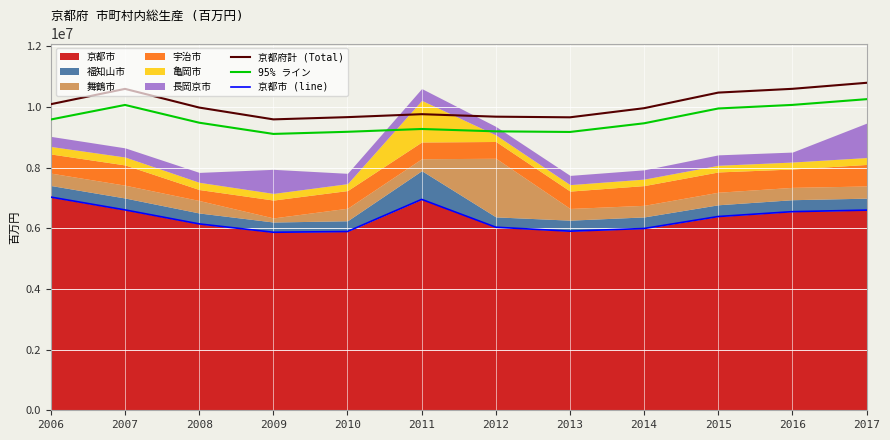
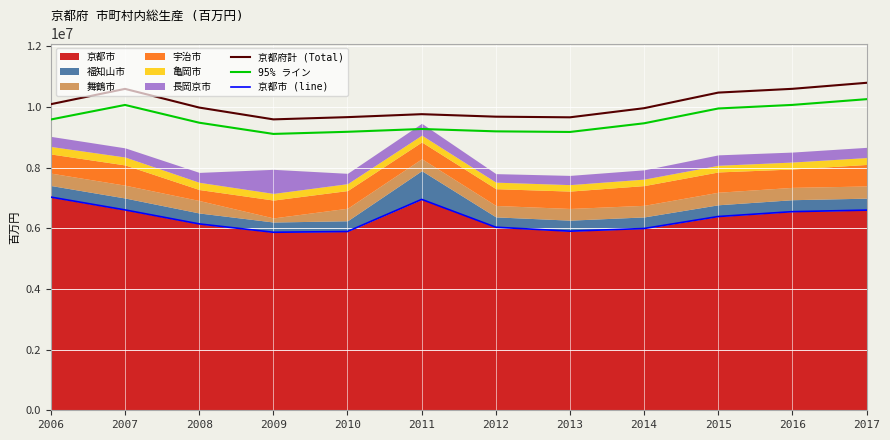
亀岡市, 2011: 1400000 -> 200000
舞鶴市, 2012: 1900000 -> 400000
長岡京市, 2017: 1100000 -> 300000
